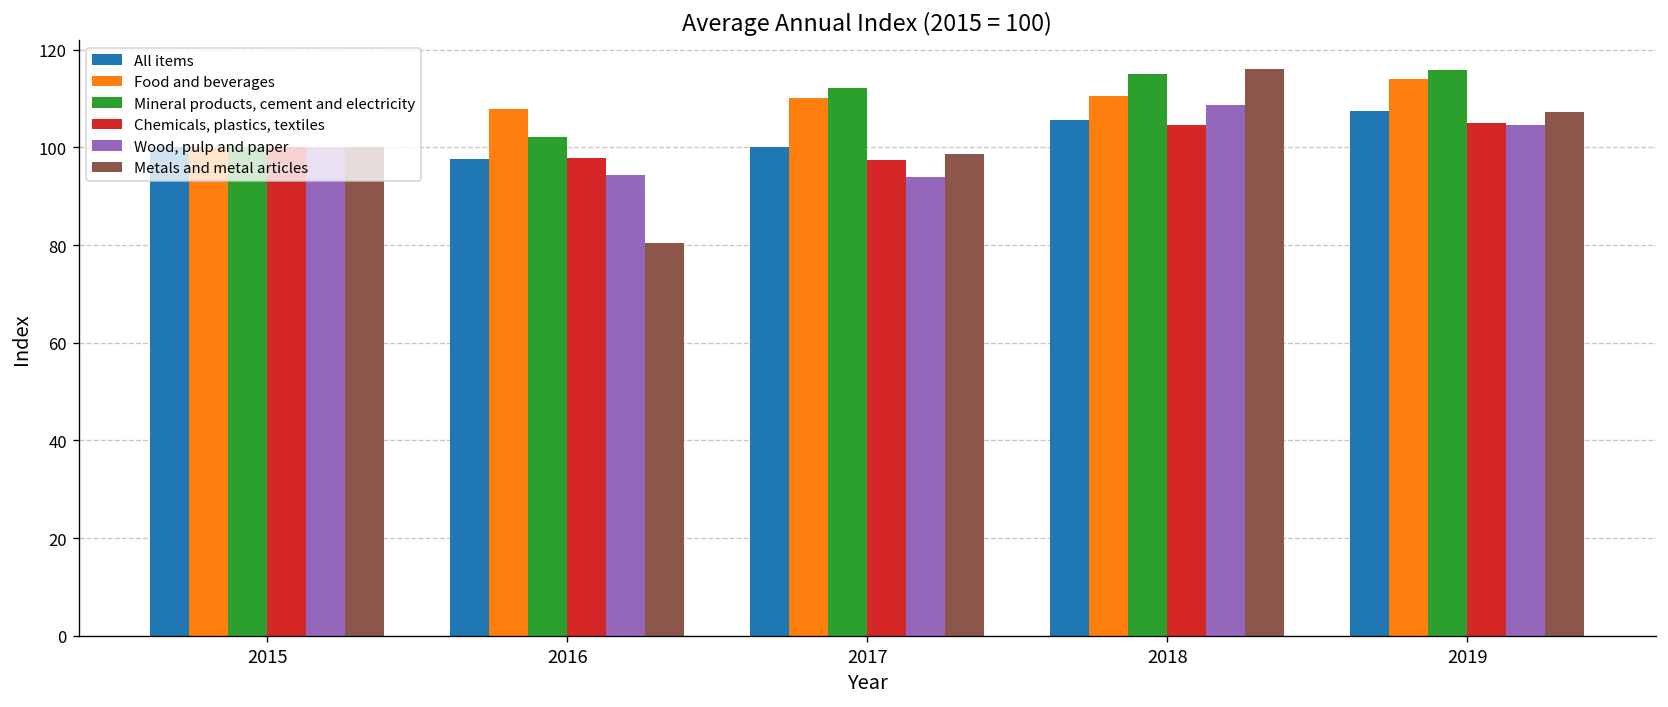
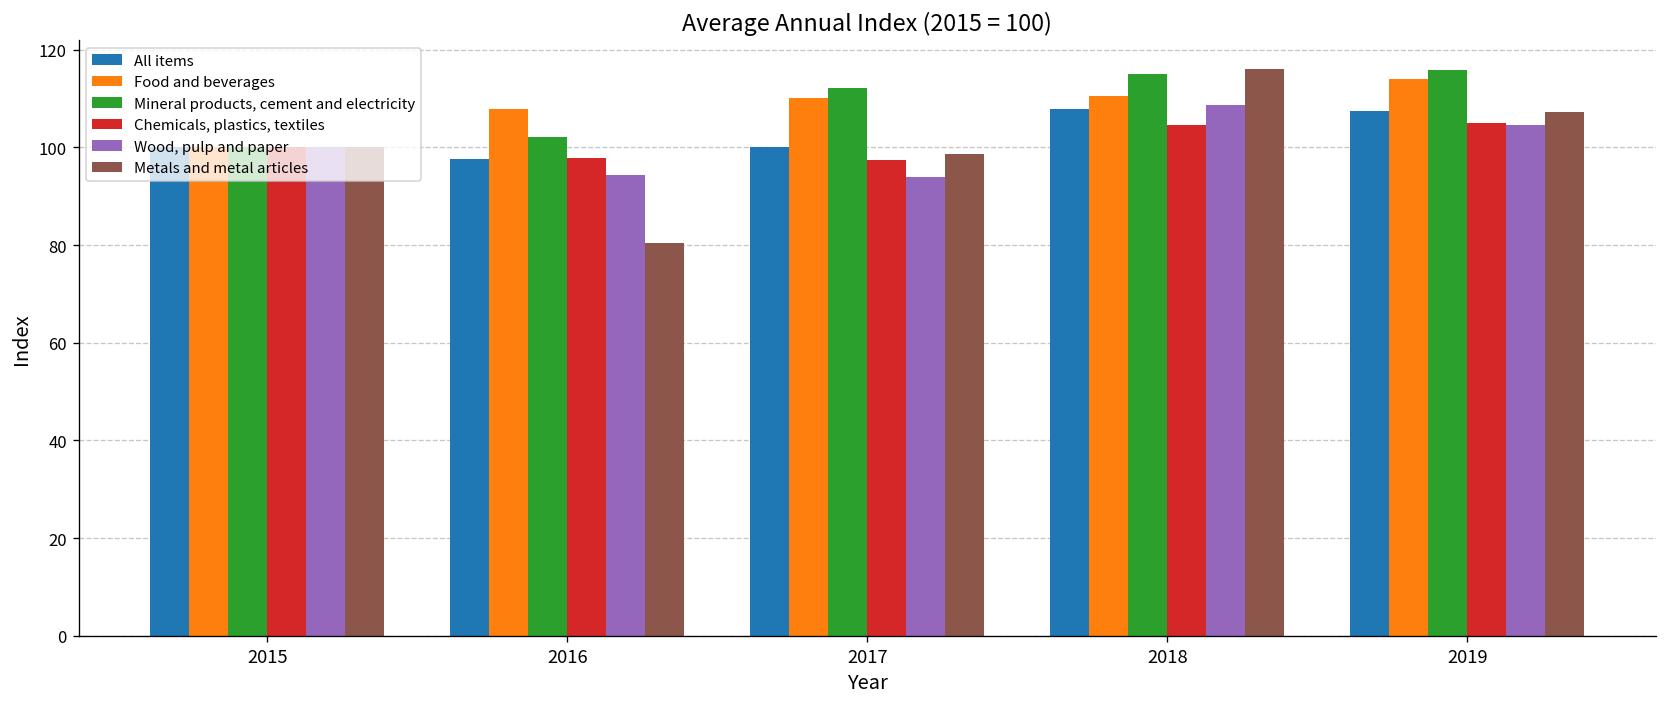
All items, 2018: 106 -> 108
